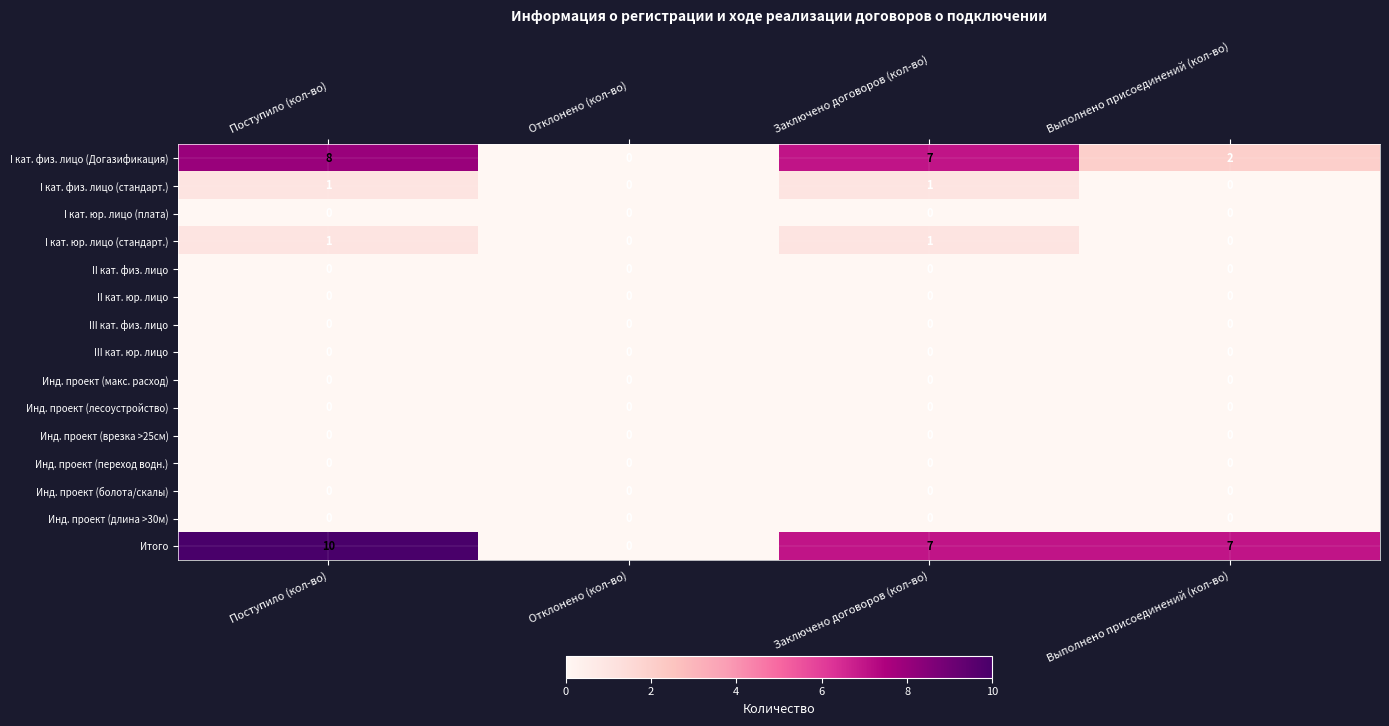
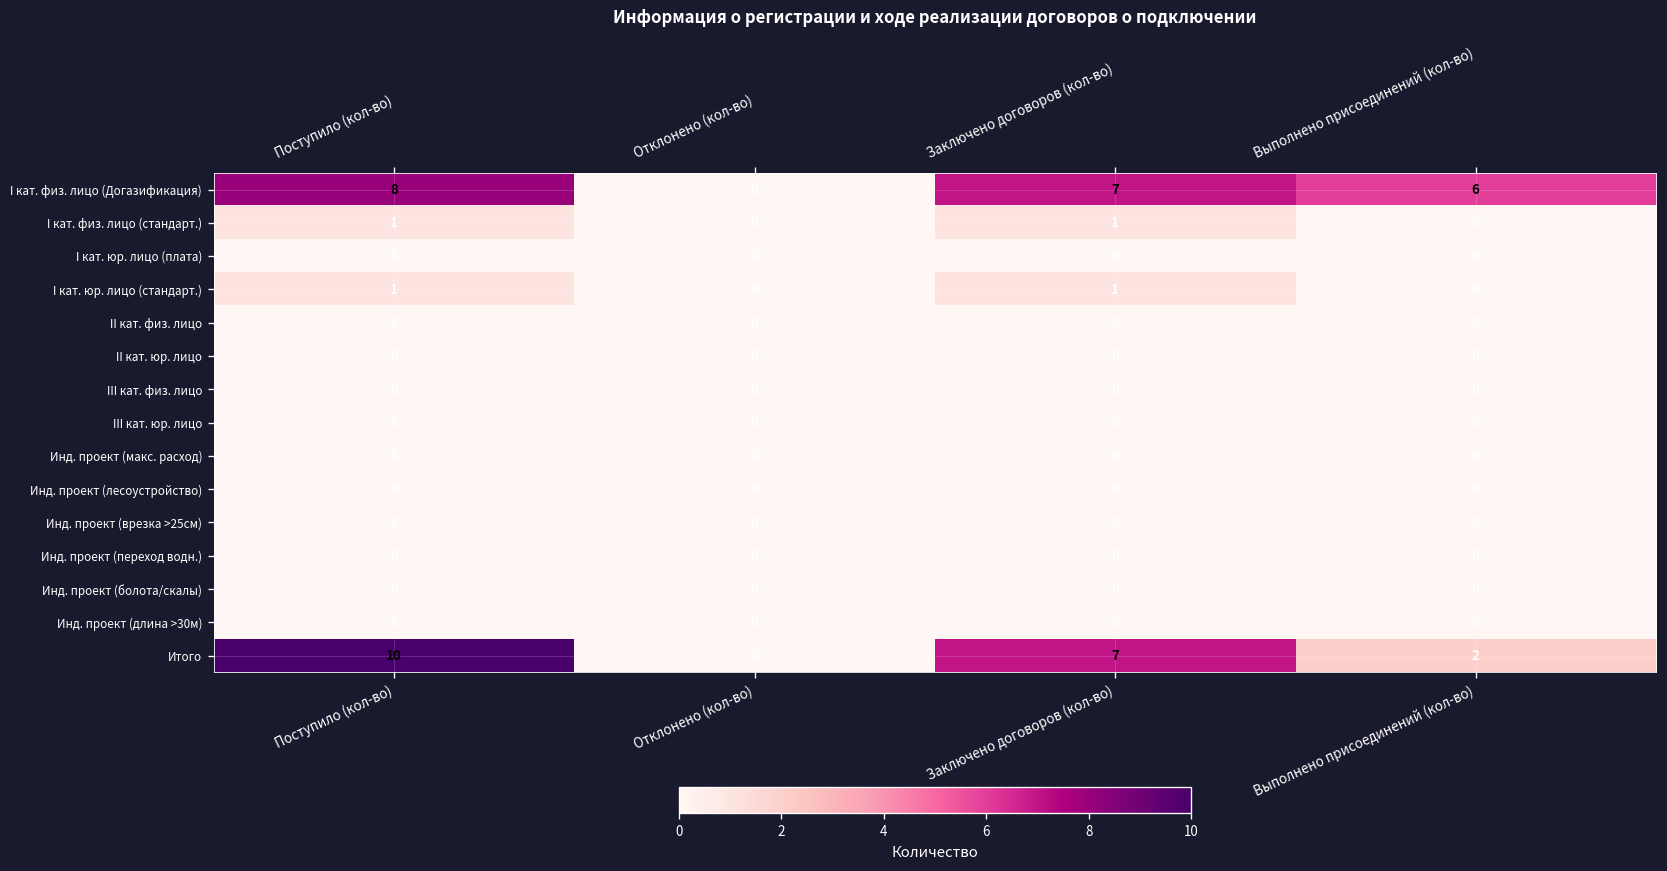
I кат. физ. лицо (Догазификация), Выполнено присоединений (кол-во): 2 -> 6
Итого, Выполнено присоединений (кол-во): 7 -> 2
